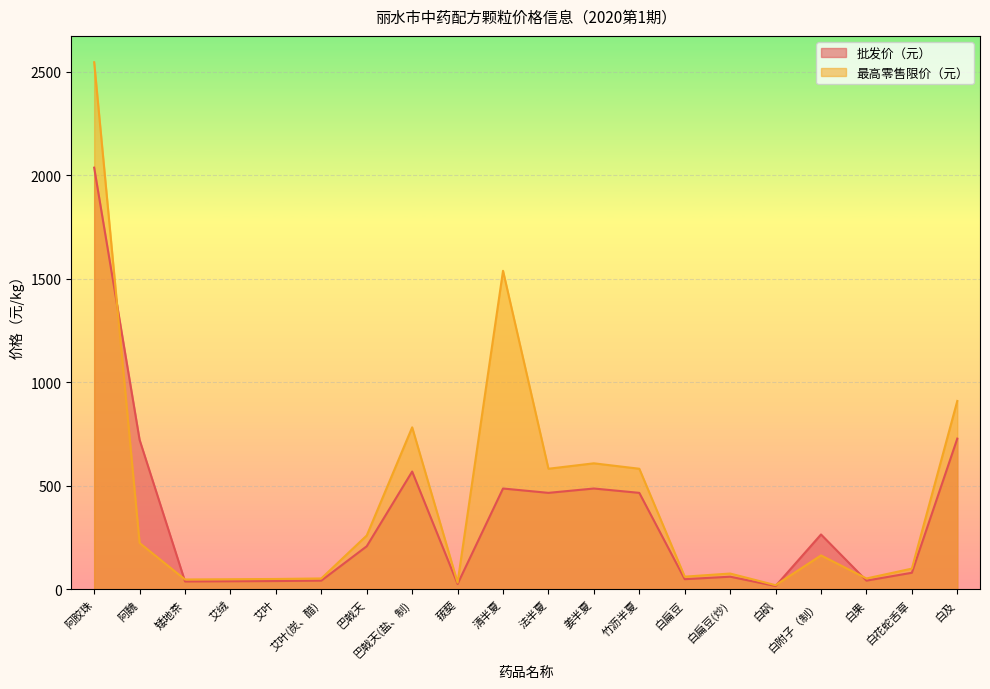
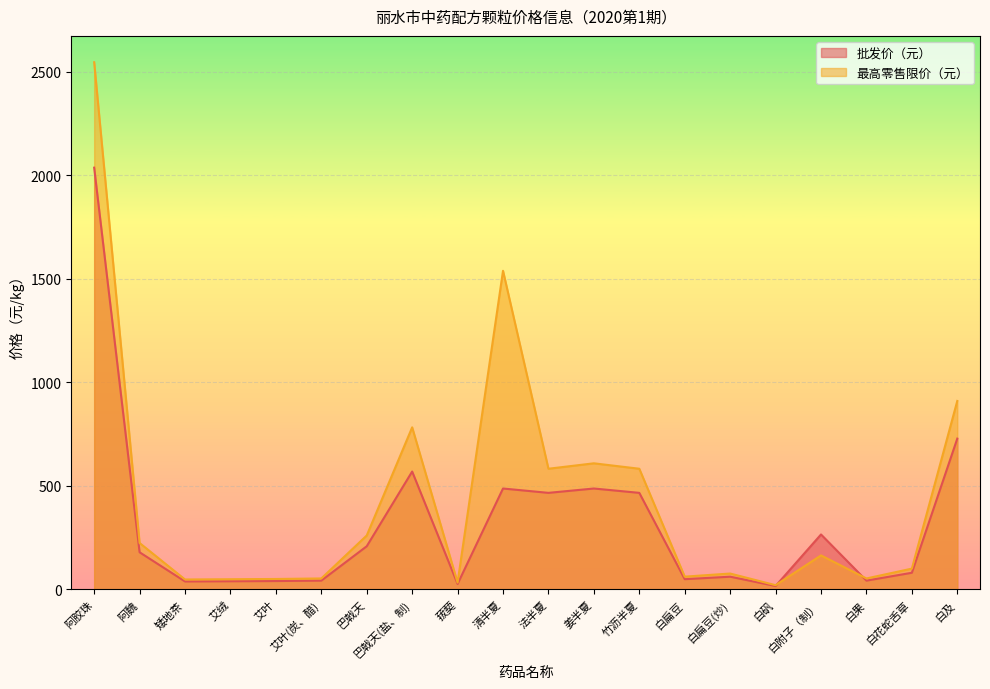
批发价（元）, 阿魏: 720 -> 180
